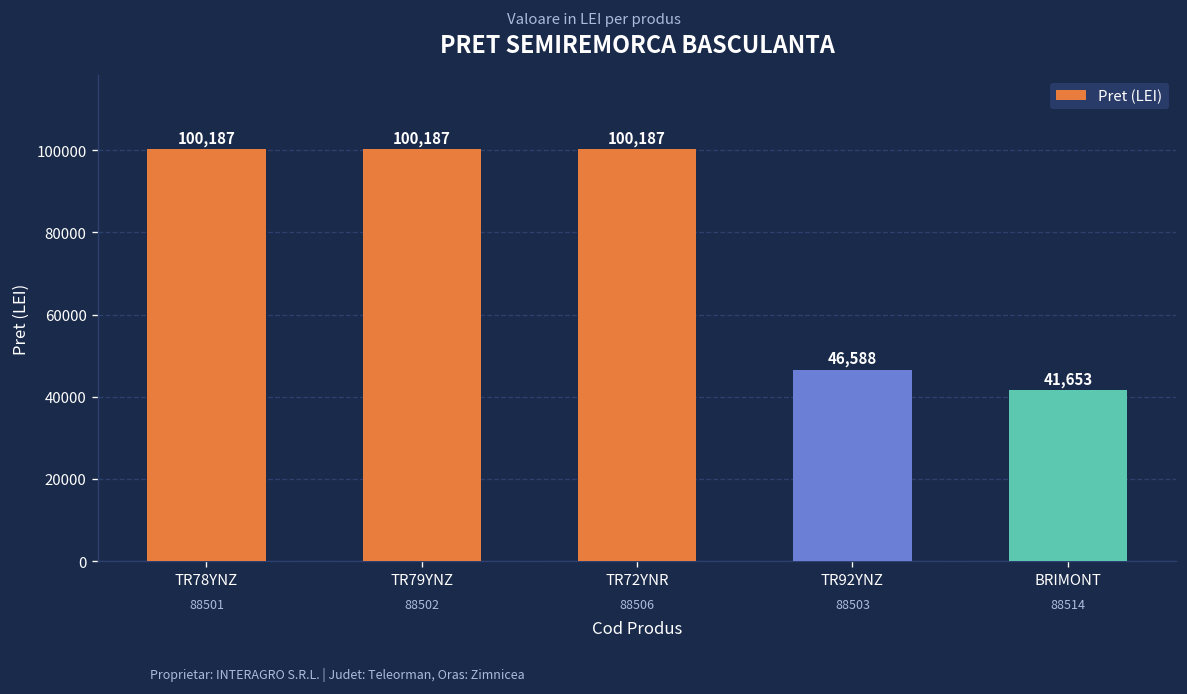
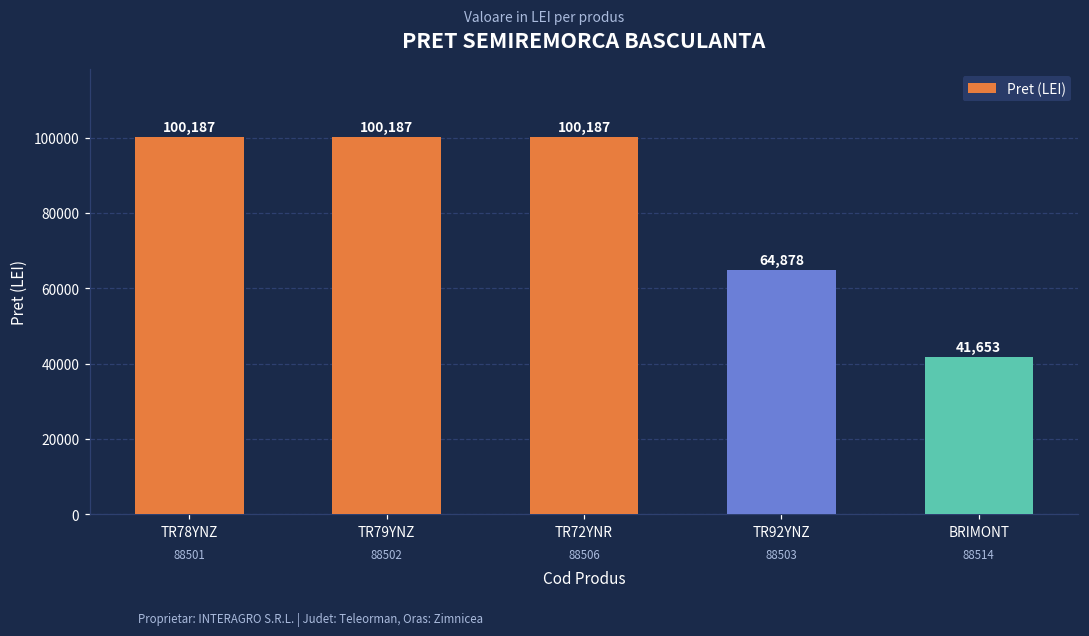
TR92YNZ: 46,588 -> 64,878
